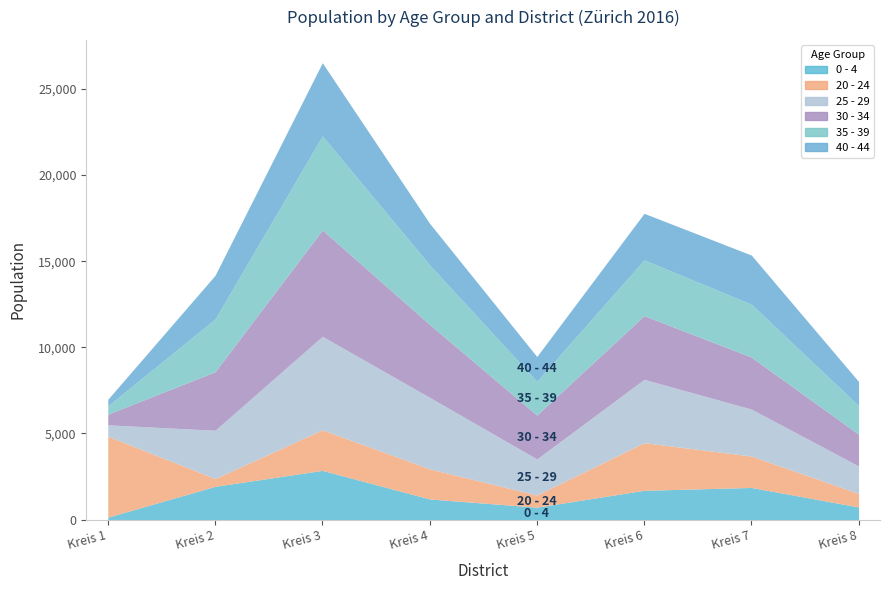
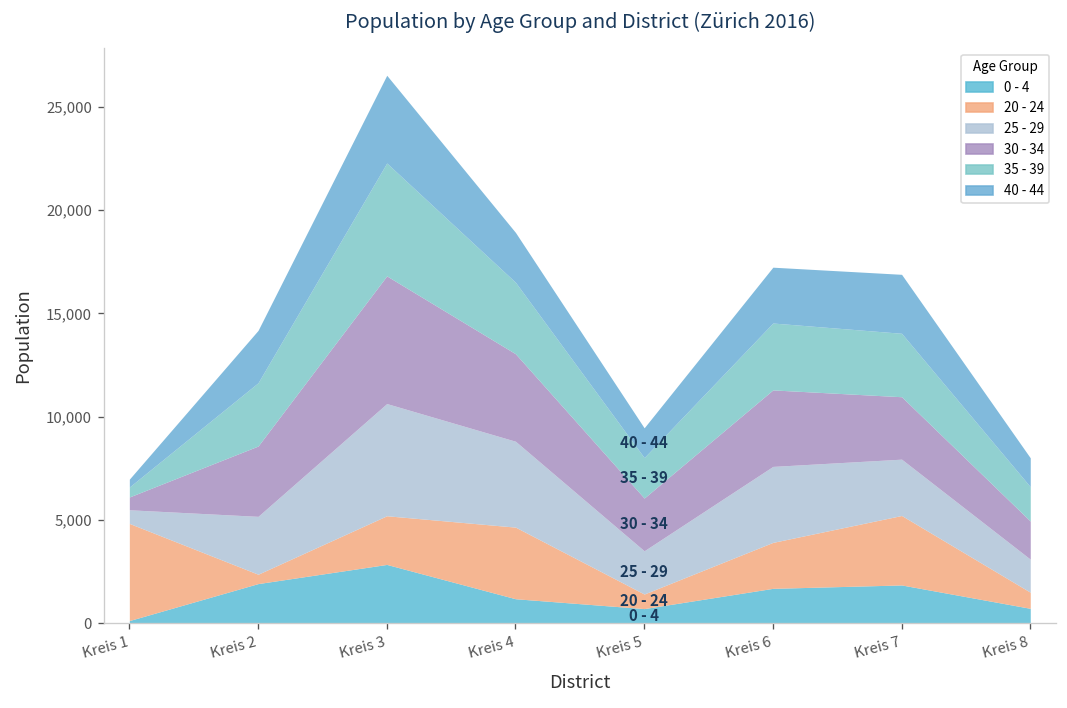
20 - 24, Kreis 4: 1,700 -> 3,500
20 - 24, Kreis 6: 2,800 -> 2,200
20 - 24, Kreis 7: 1,800 -> 3,400
